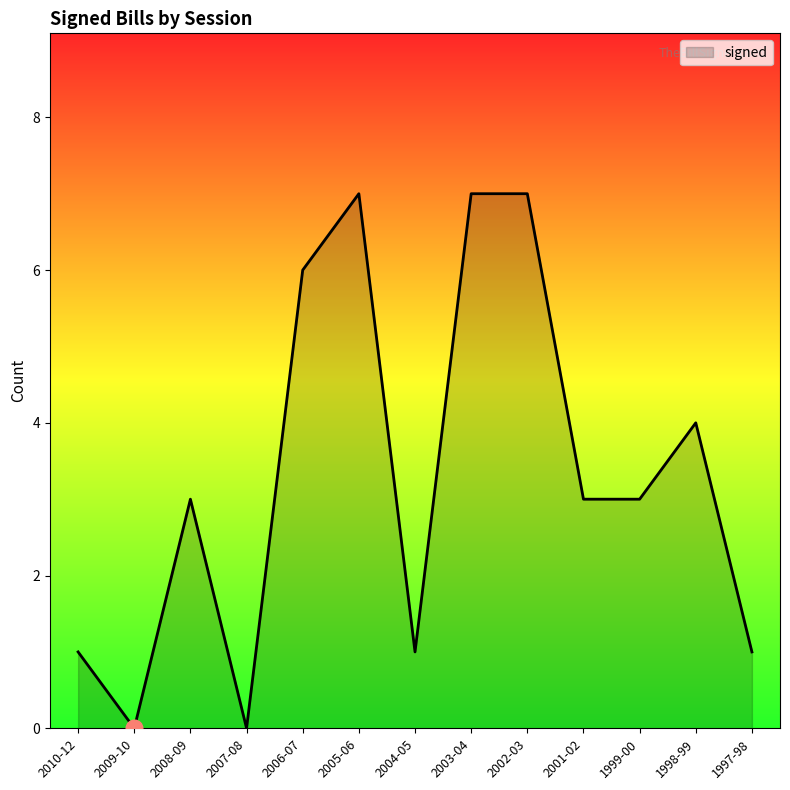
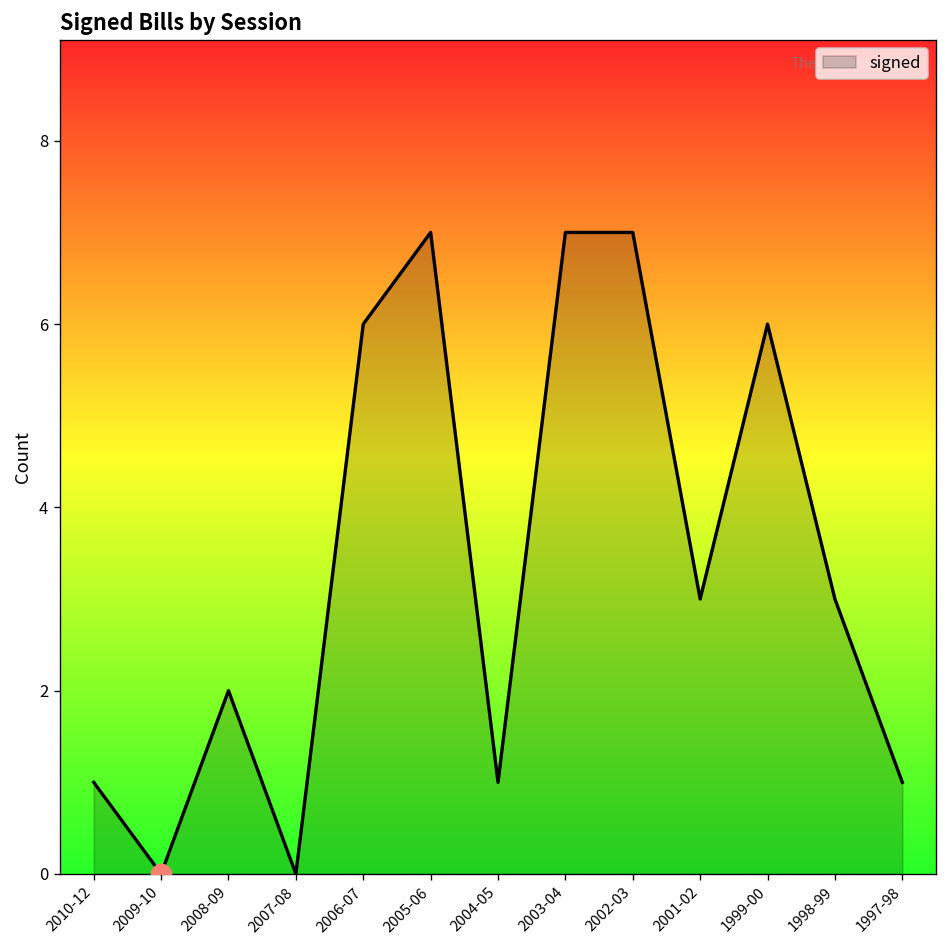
signed, 2008-09: 3 -> 2
signed, 1999-00: 3 -> 6
signed, 1998-99: 4 -> 3
